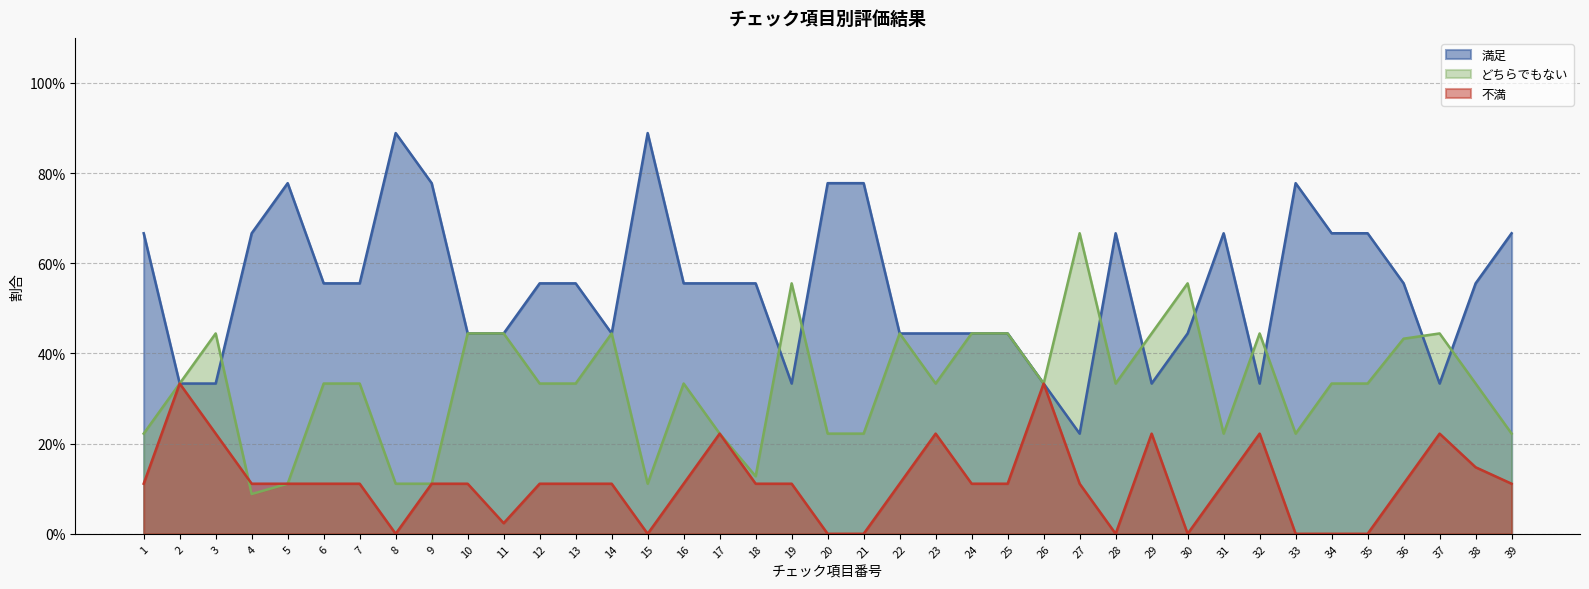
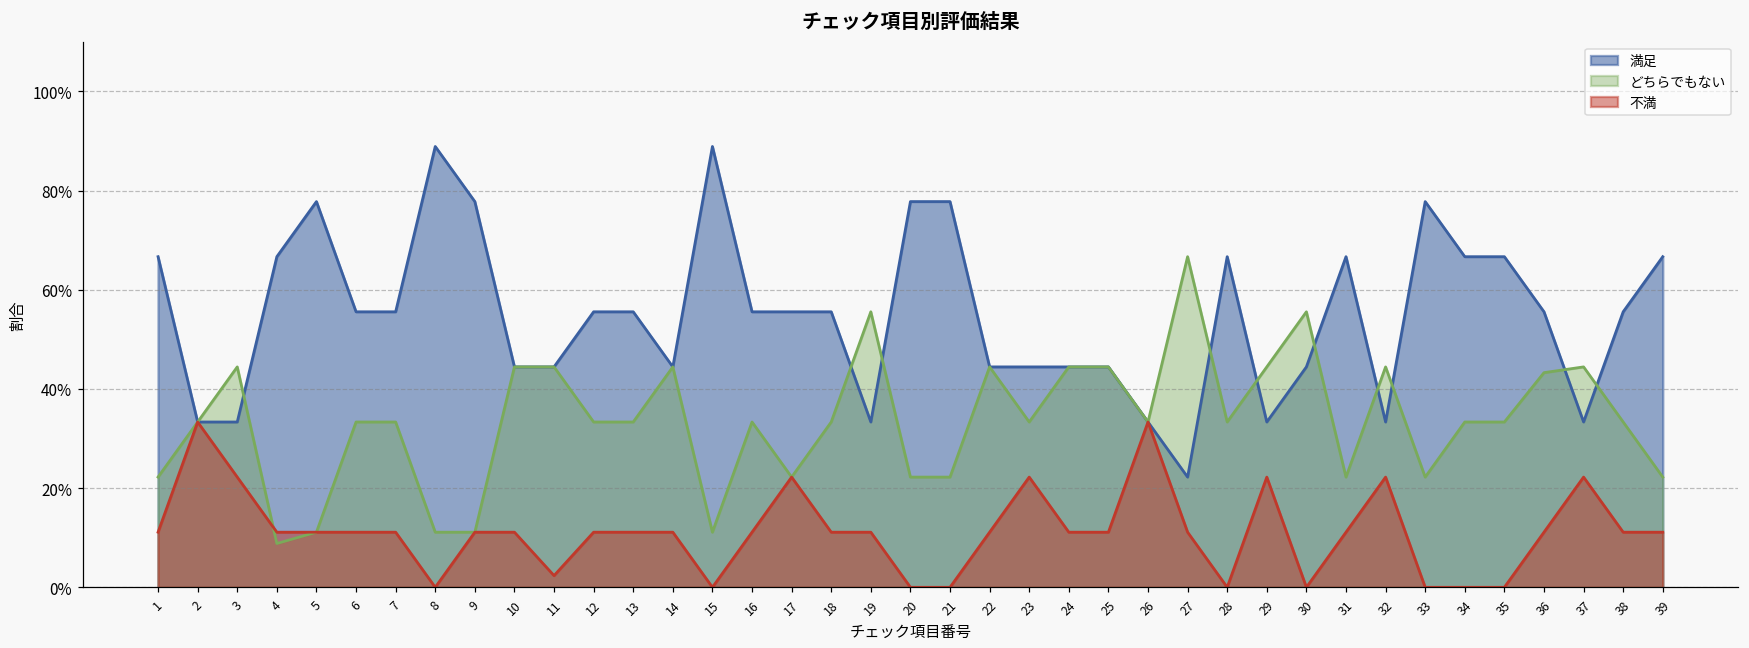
どちらでもない, 18: 13% -> 33%
不満, 38: 15% -> 11%
